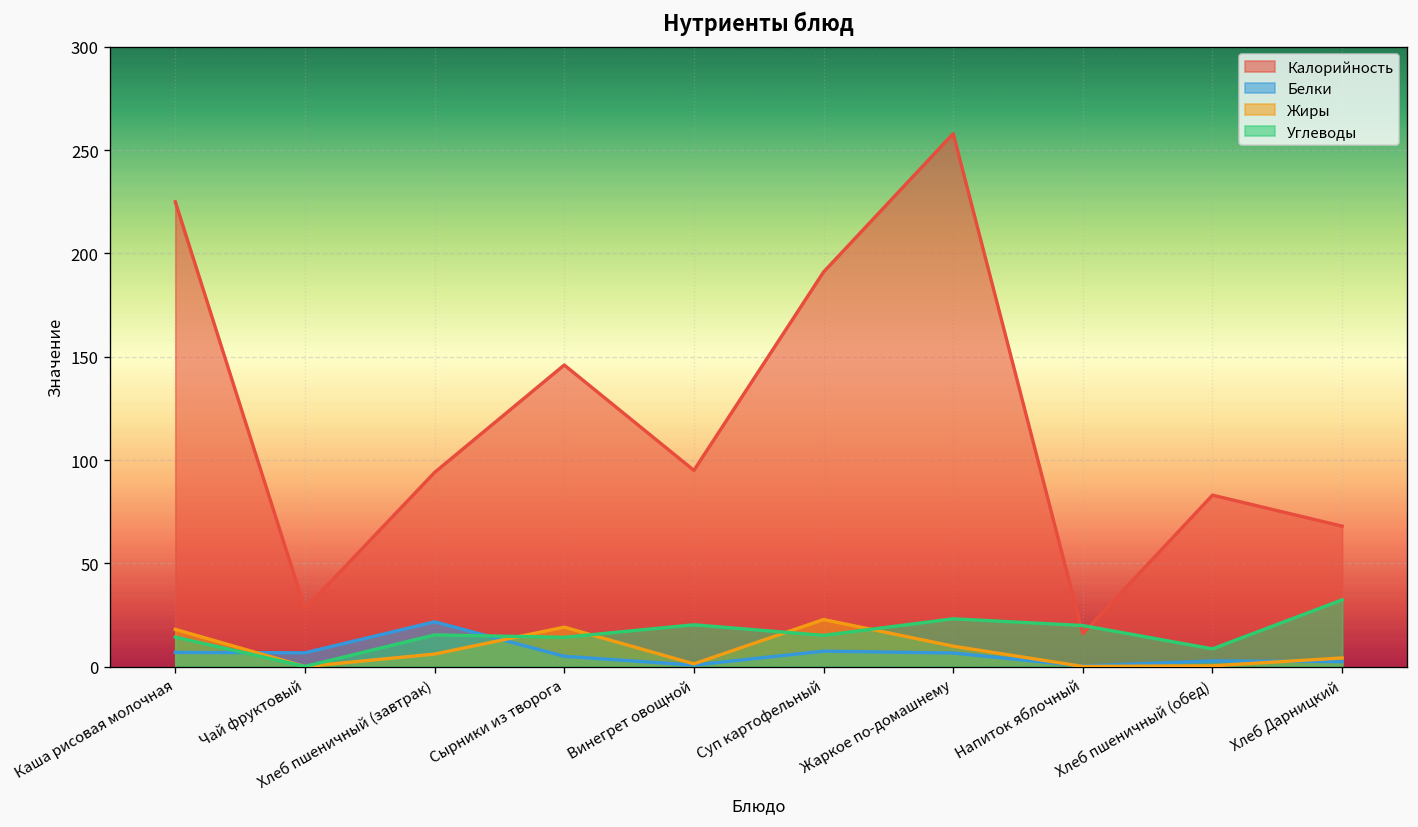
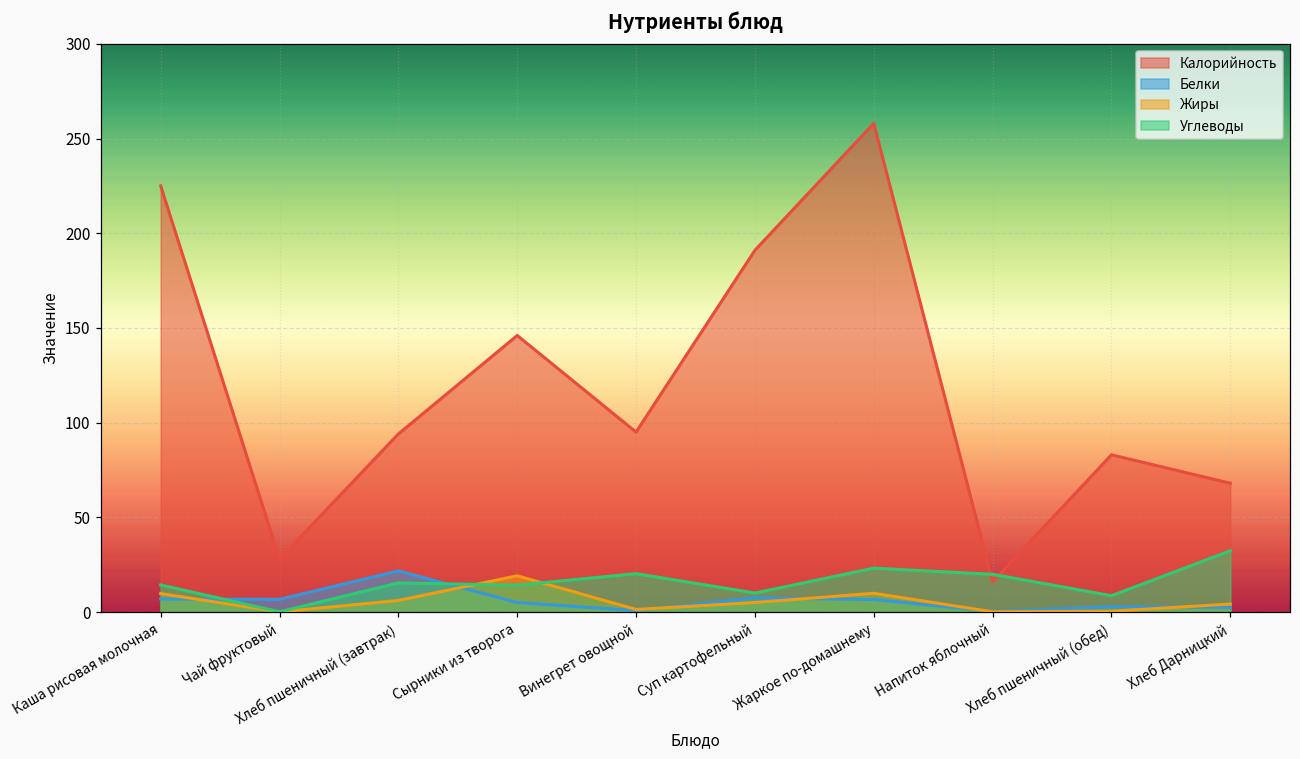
Жиры, Каша рисовая молочная: 18 -> 10
Жиры, Суп картофельный: 23 -> 5
Углеводы, Суп картофельный: 15 -> 10
